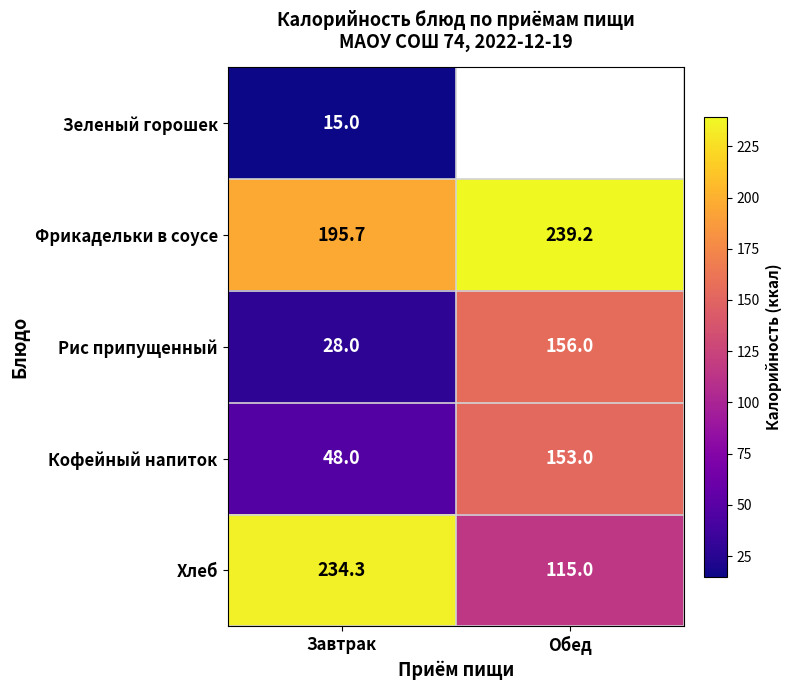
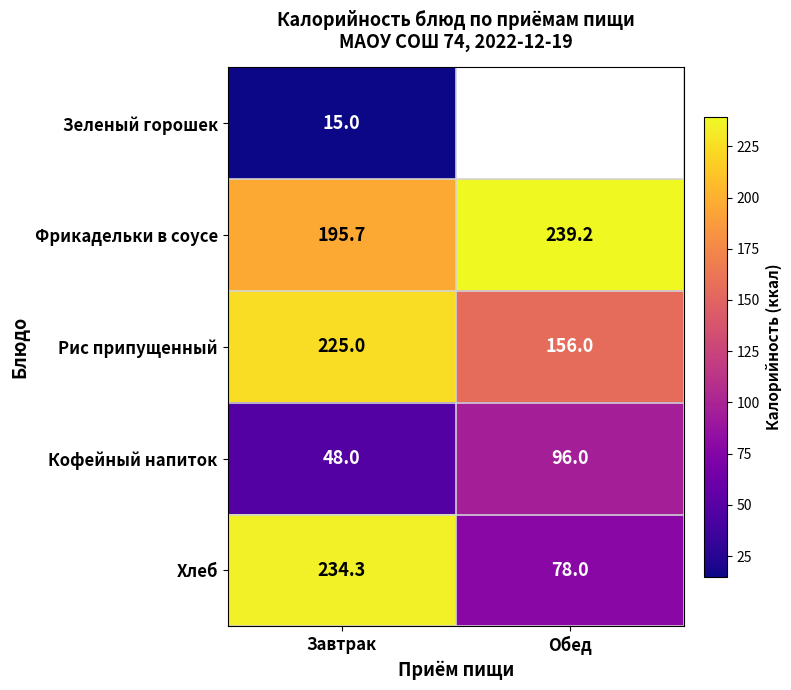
Рис припущенный, Завтрак: 28.0 -> 225.0
Кофейный напиток, Обед: 153.0 -> 96.0
Хлеб, Обед: 115.0 -> 78.0
